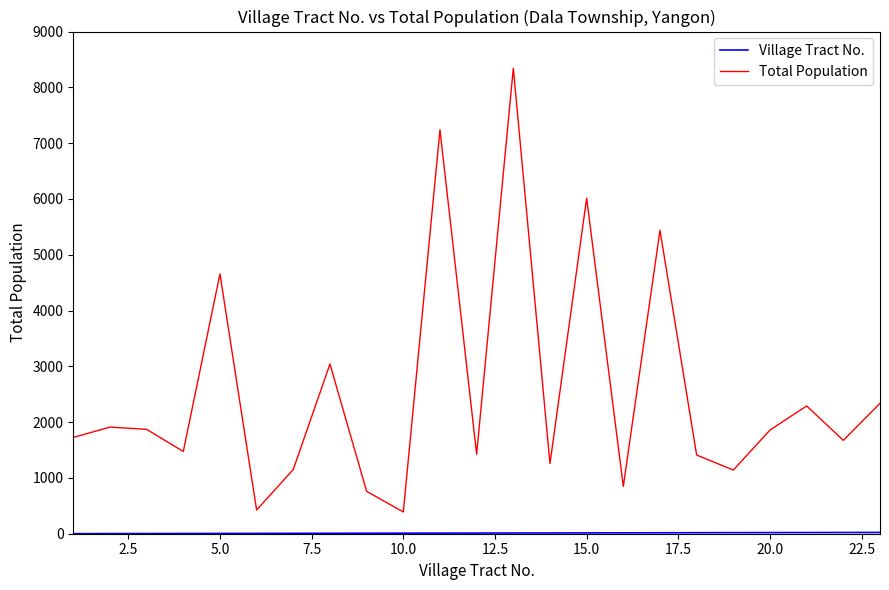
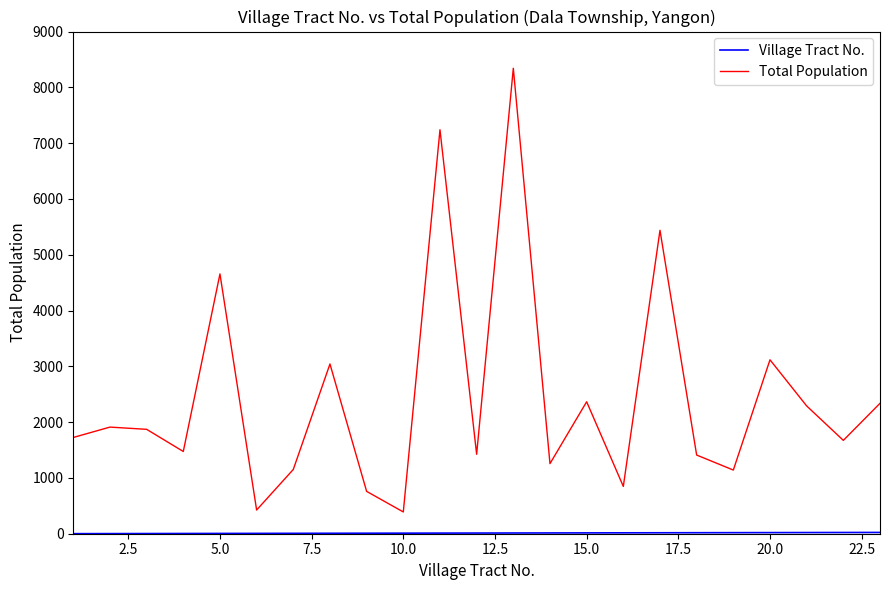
Total Population, 15.0: 6000 -> 2400
Total Population, 20.0: 1900 -> 3100
